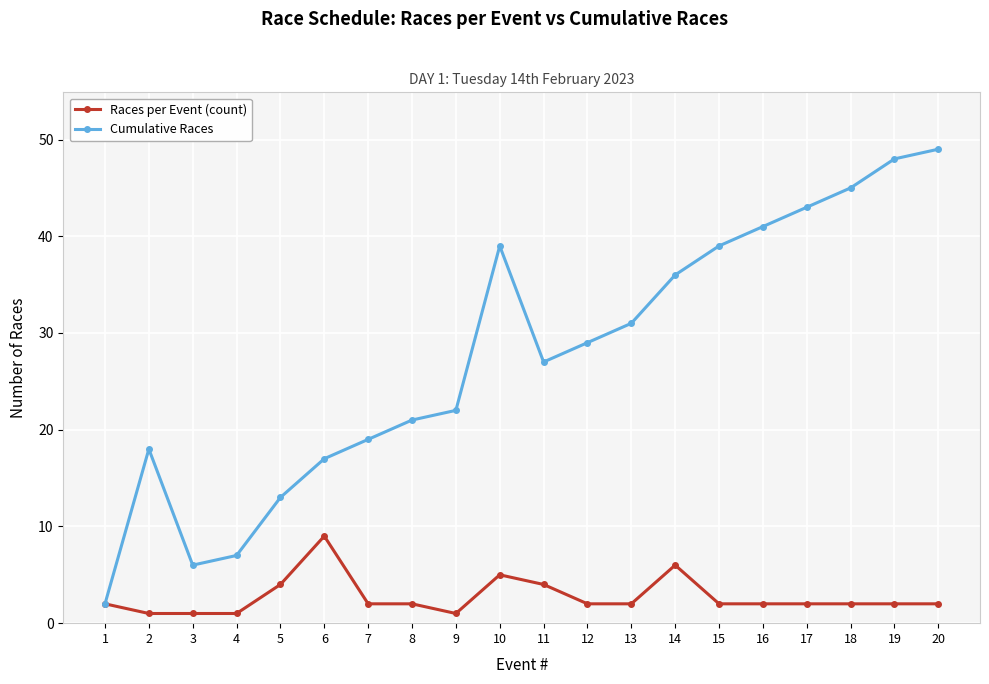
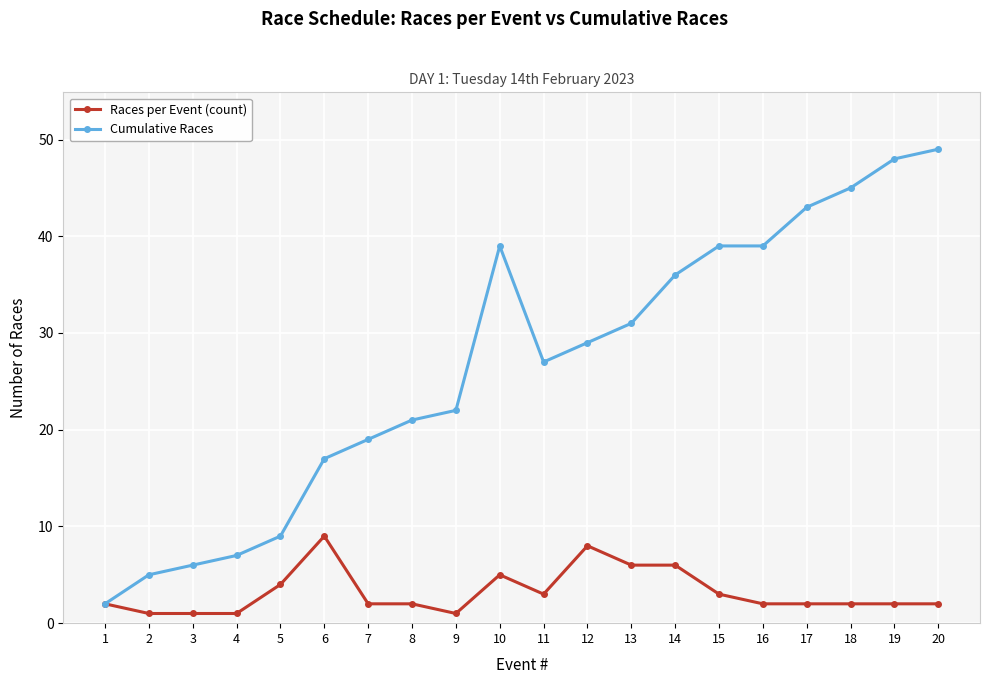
Cumulative Races, 2: 18 -> 5
Cumulative Races, 5: 13 -> 9
Races per Event (count), 11: 4 -> 3
Races per Event (count), 12: 2 -> 8
Races per Event (count), 13: 2 -> 6
Races per Event (count), 15: 2 -> 3
Cumulative Races, 16: 41 -> 39
